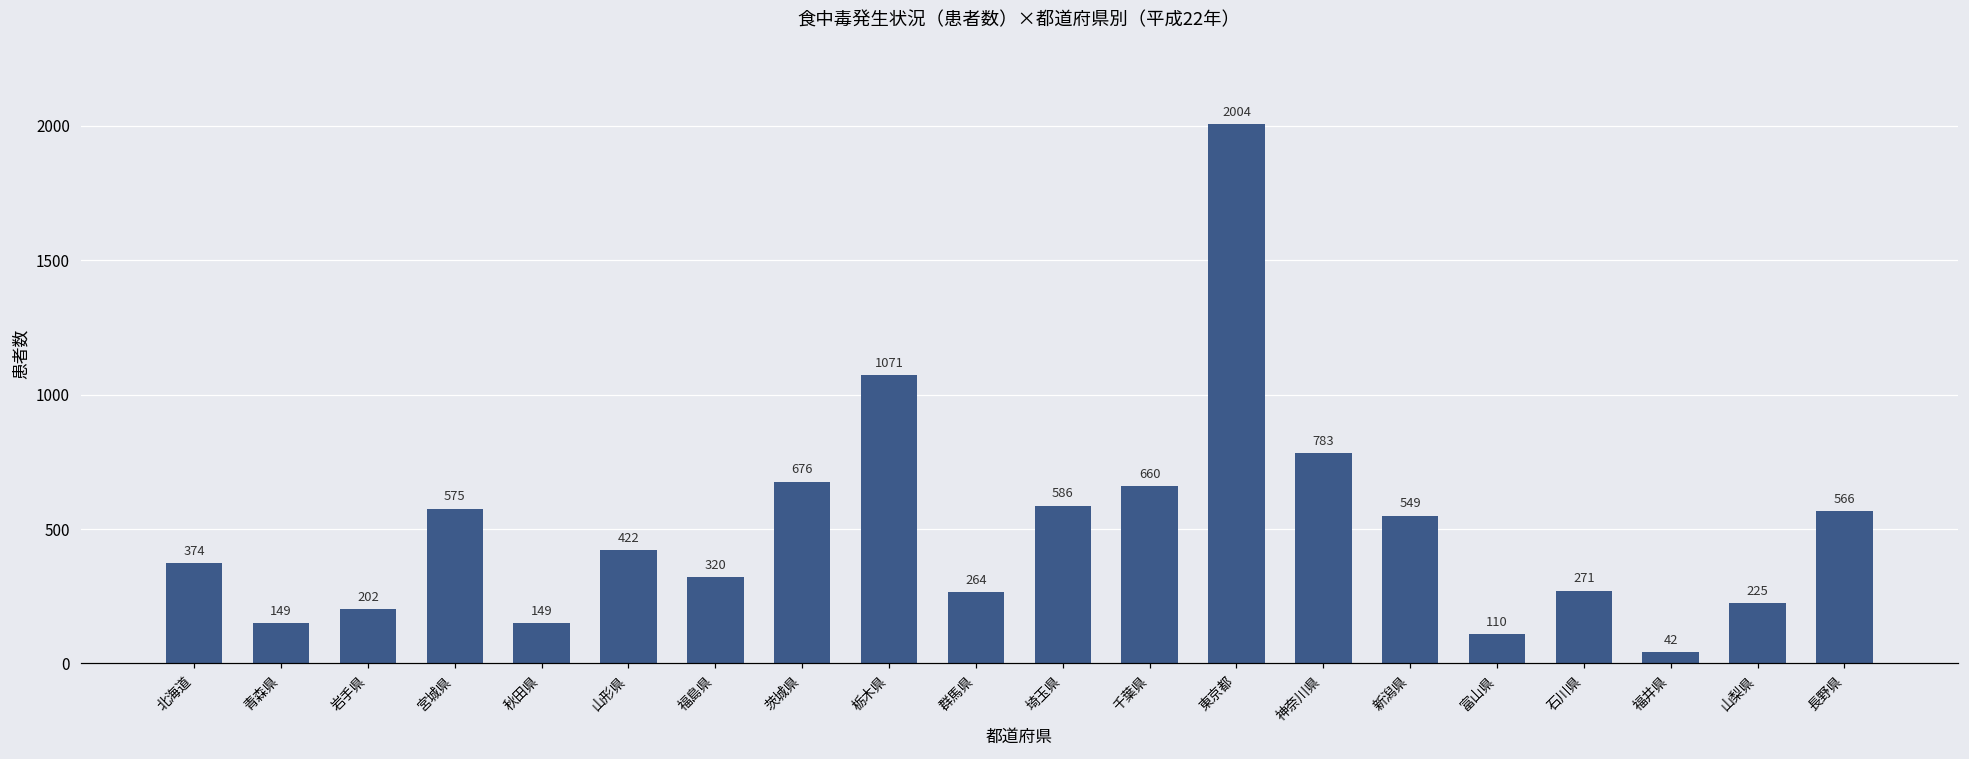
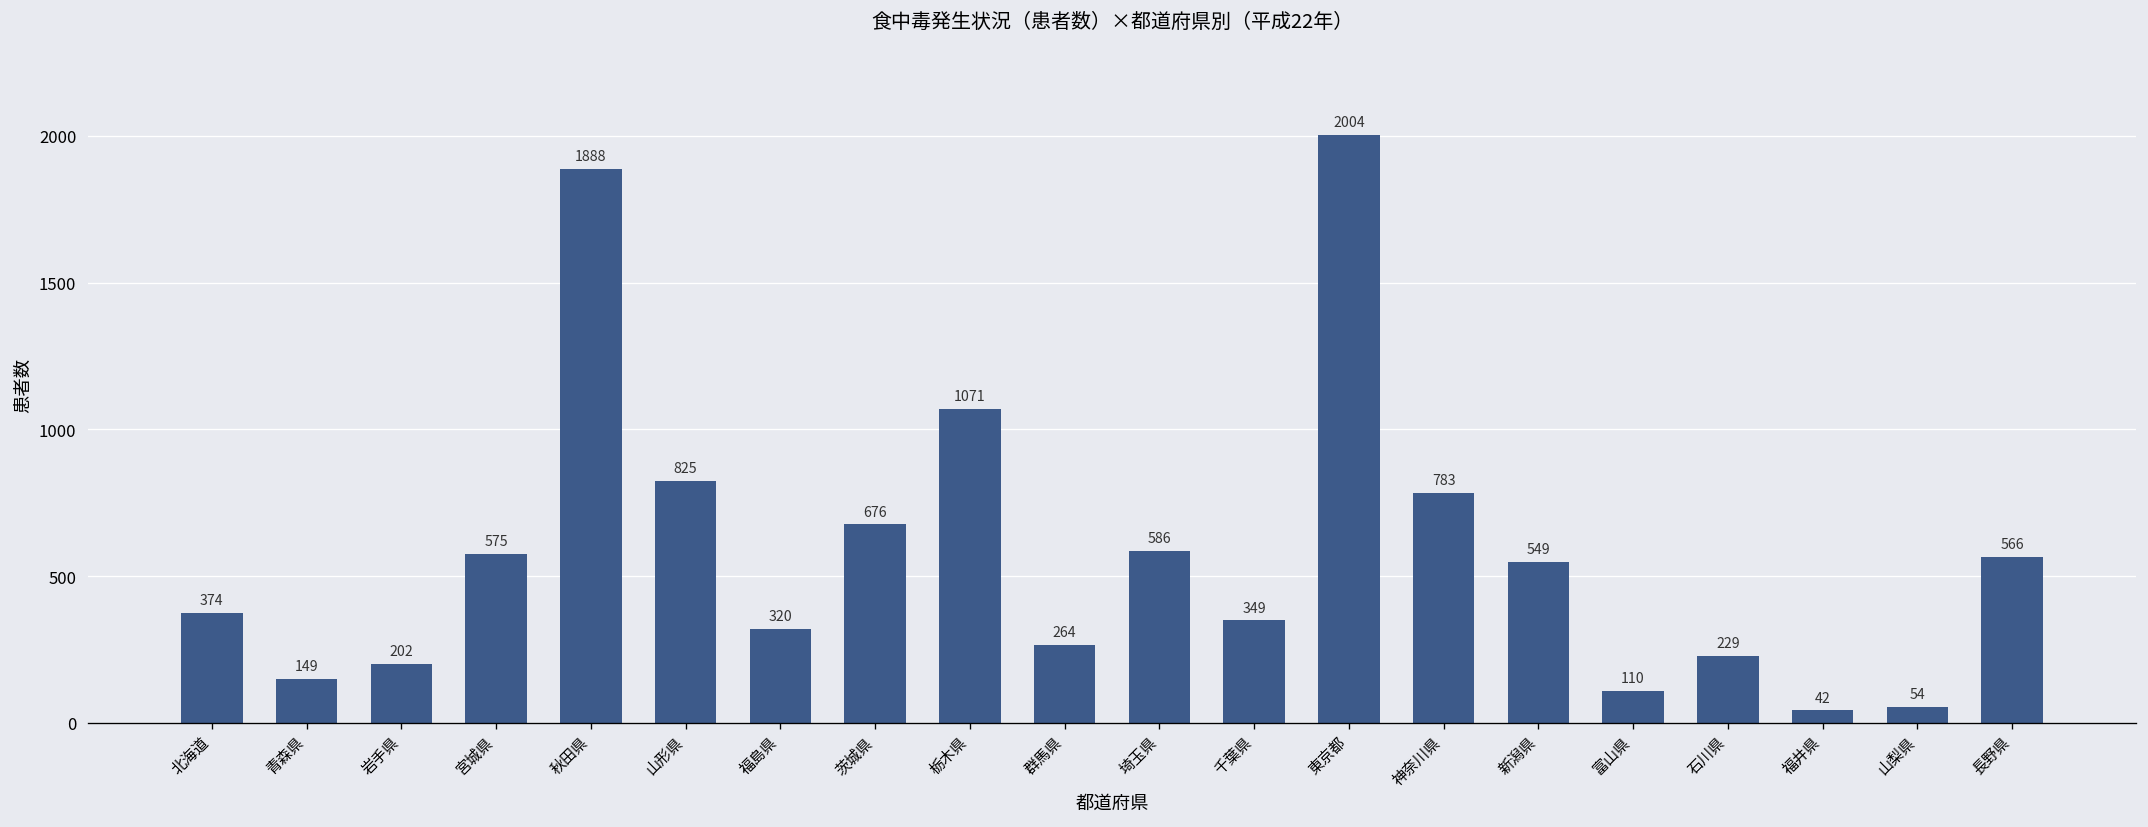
秋田県: 149 -> 1888
山形県: 422 -> 825
千葉県: 660 -> 349
石川県: 271 -> 229
山梨県: 225 -> 54
